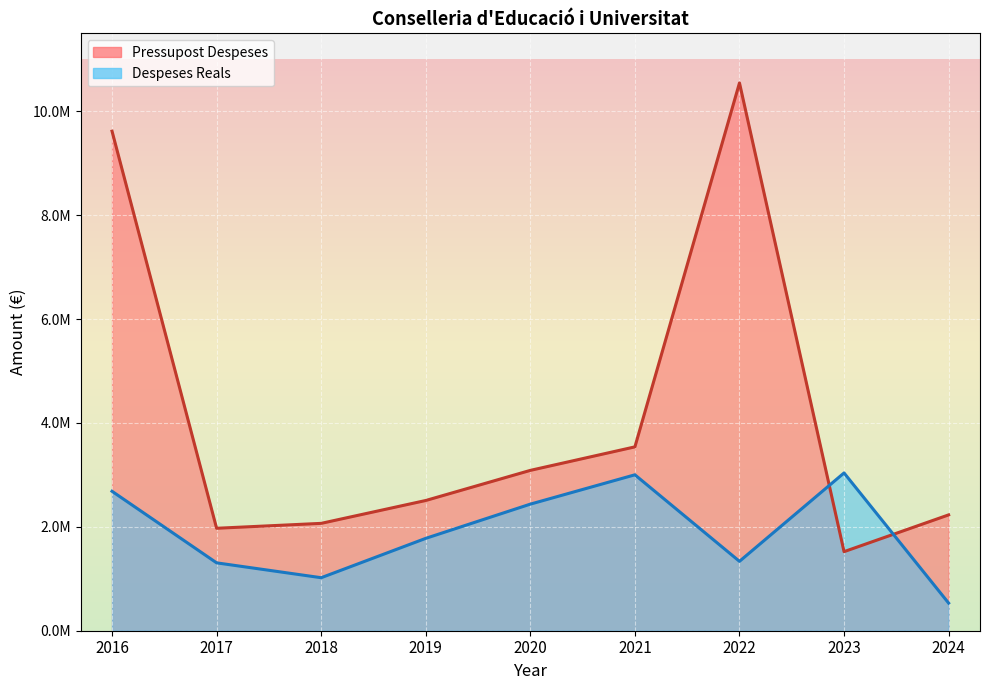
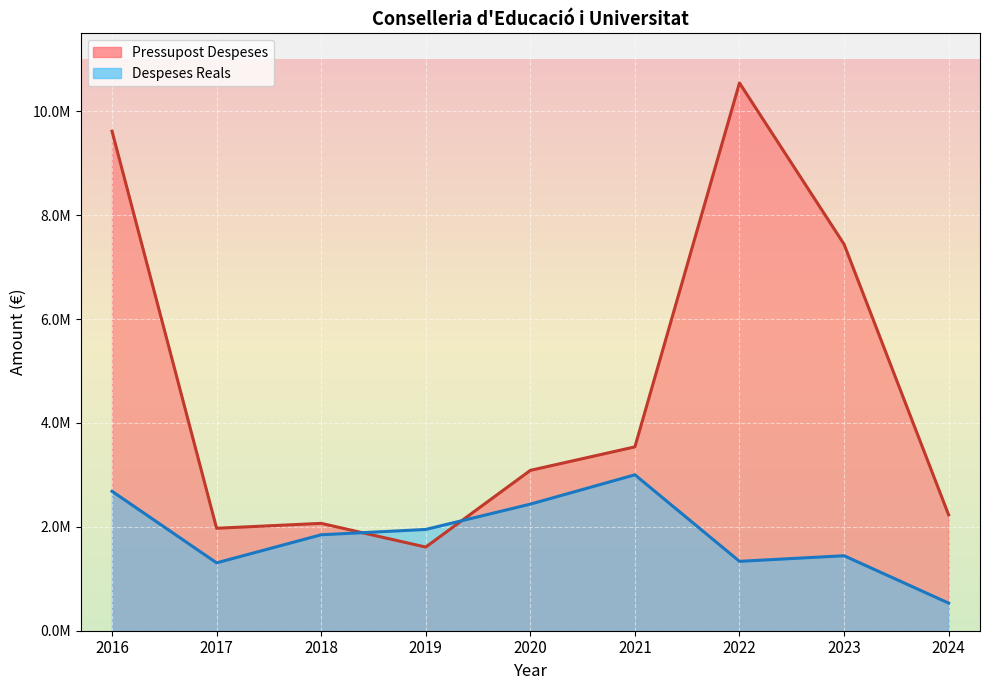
Despeses Reals, 2018: 1000000 -> 1800000
Pressupost Despeses, 2019: 2500000 -> 1600000
Despeses Reals, 2019: 1800000 -> 1900000
Pressupost Despeses, 2023: 1500000 -> 7400000
Despeses Reals, 2023: 3000000 -> 1400000
